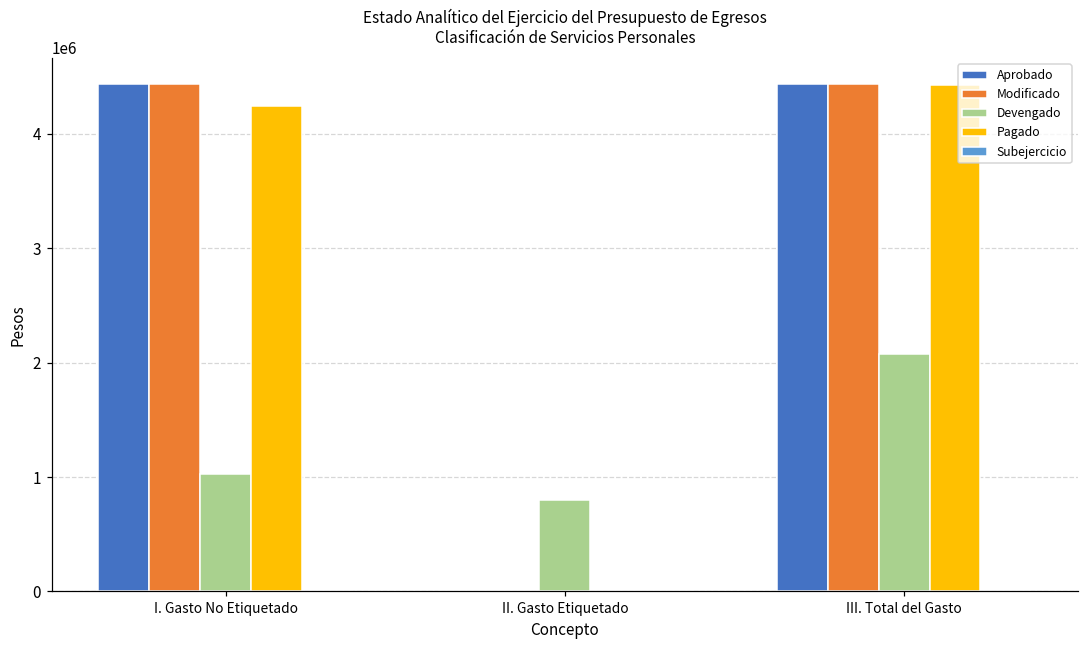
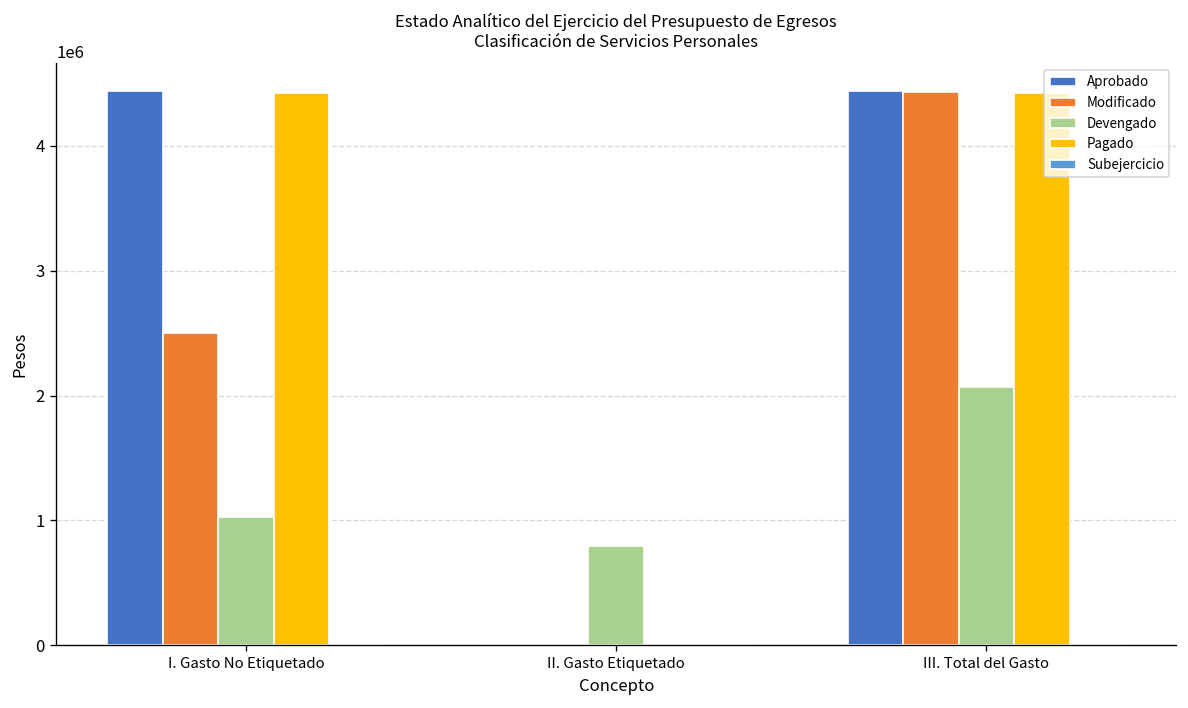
Modificado, I. Gasto No Etiquetado: 4430000 -> 2500000
Pagado, I. Gasto No Etiquetado: 4240000 -> 4430000
